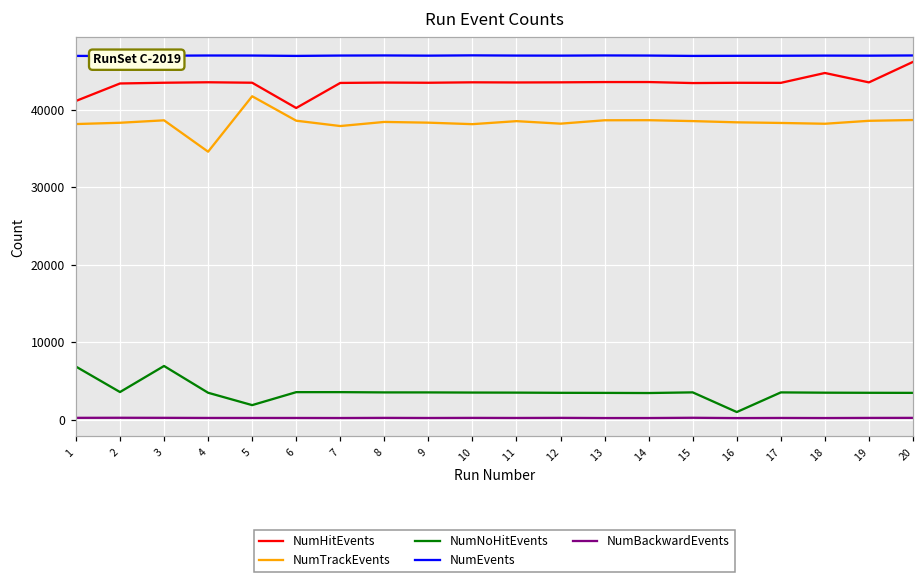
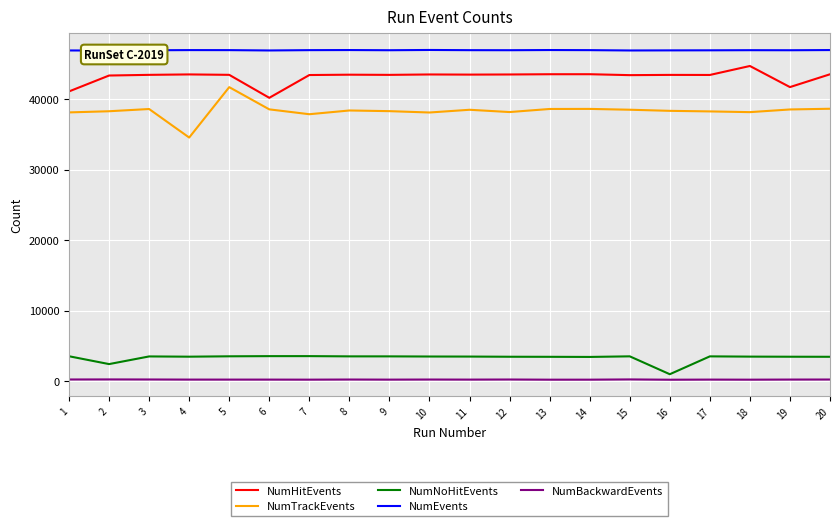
NumNoHitEvents, 1: 7000 -> 4000
NumNoHitEvents, 2: 4000 -> 2000
NumNoHitEvents, 3: 7000 -> 3000
NumNoHitEvents, 5: 2000 -> 4000
NumHitEvents, 19: 44000 -> 42000
NumHitEvents, 20: 46000 -> 44000
